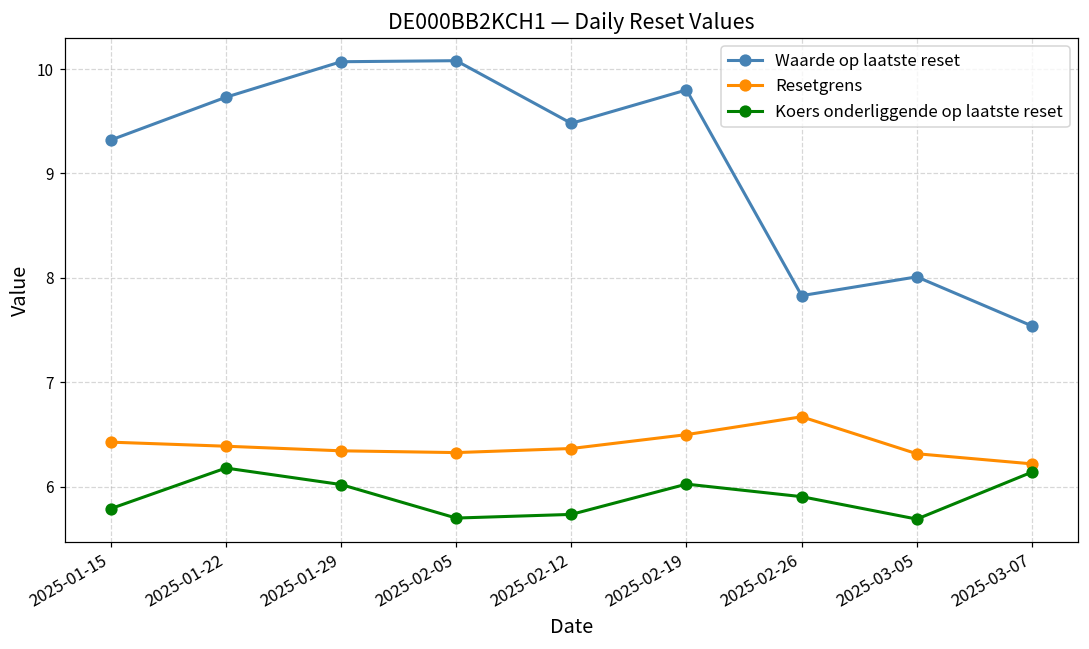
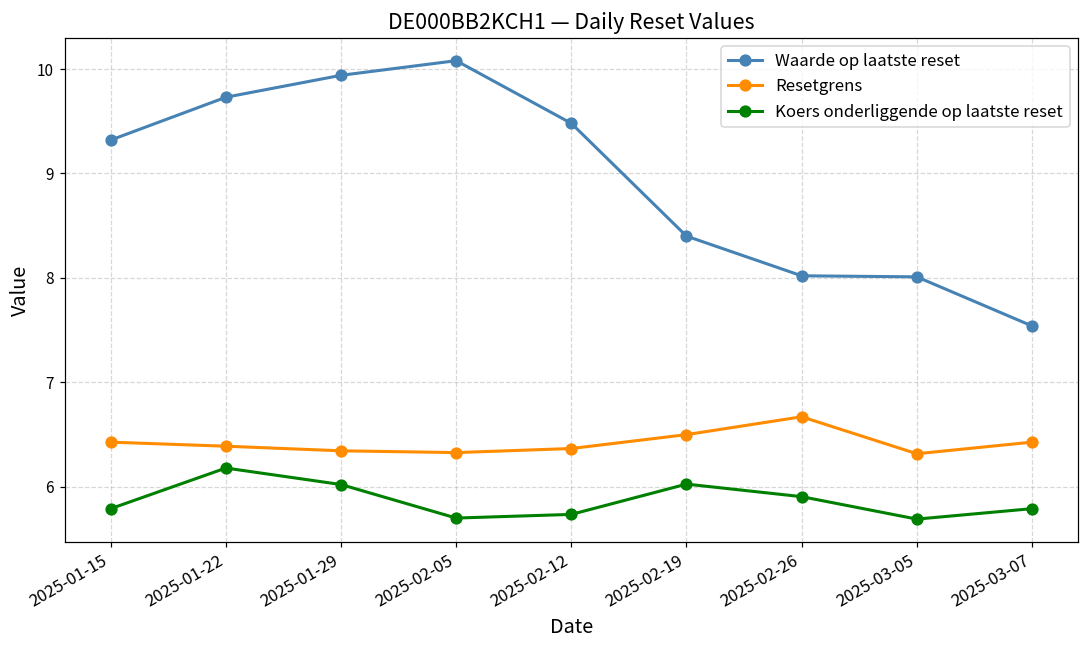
Waarde op laatste reset, 2025-01-29: 10.1 -> 9.9
Waarde op laatste reset, 2025-02-19: 9.8 -> 8.4
Waarde op laatste reset, 2025-02-26: 7.8 -> 8.0
Resetgrens, 2025-03-07: 6.2 -> 6.4
Koers onderliggende op laatste reset, 2025-03-07: 6.1 -> 5.8
